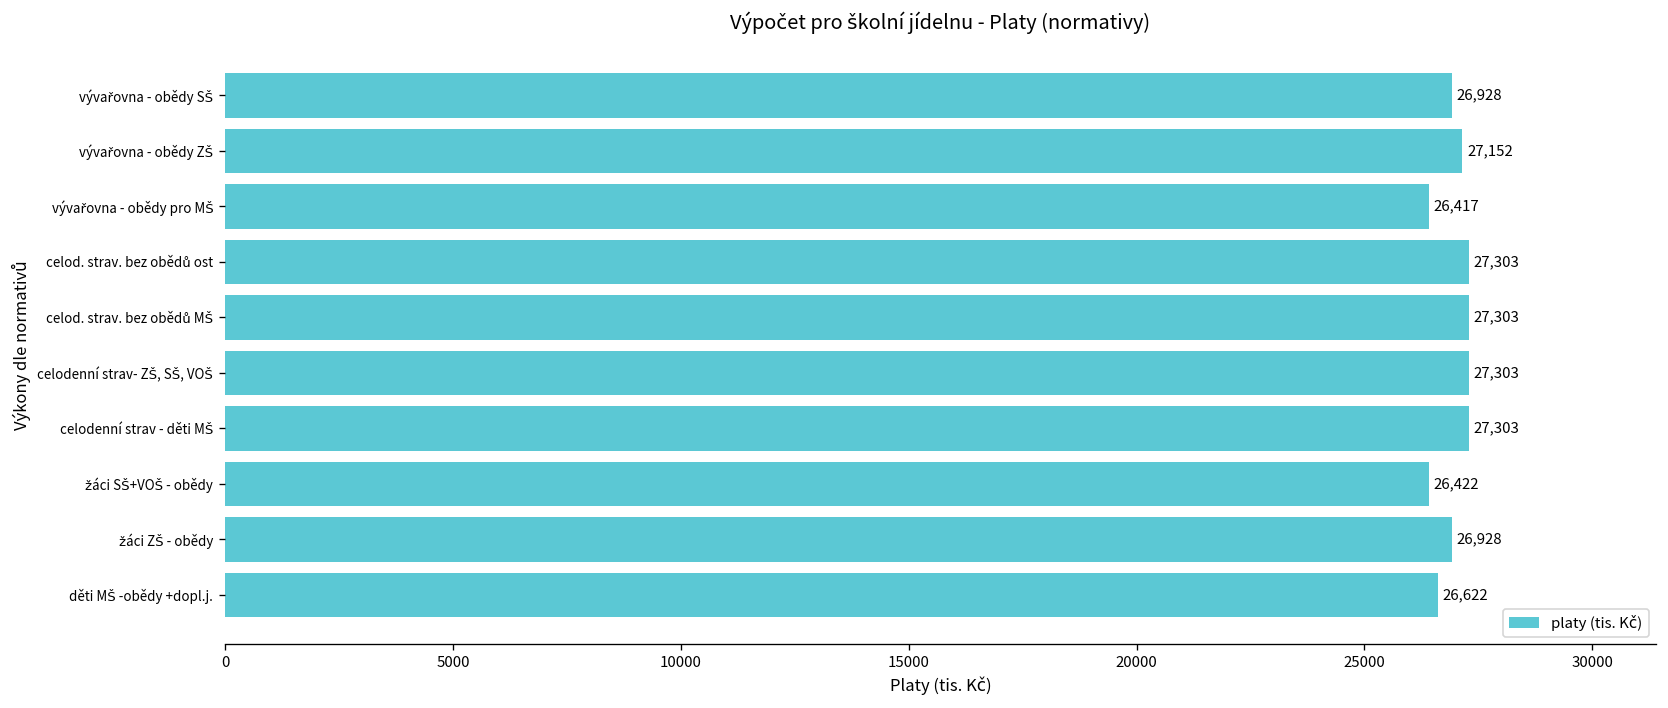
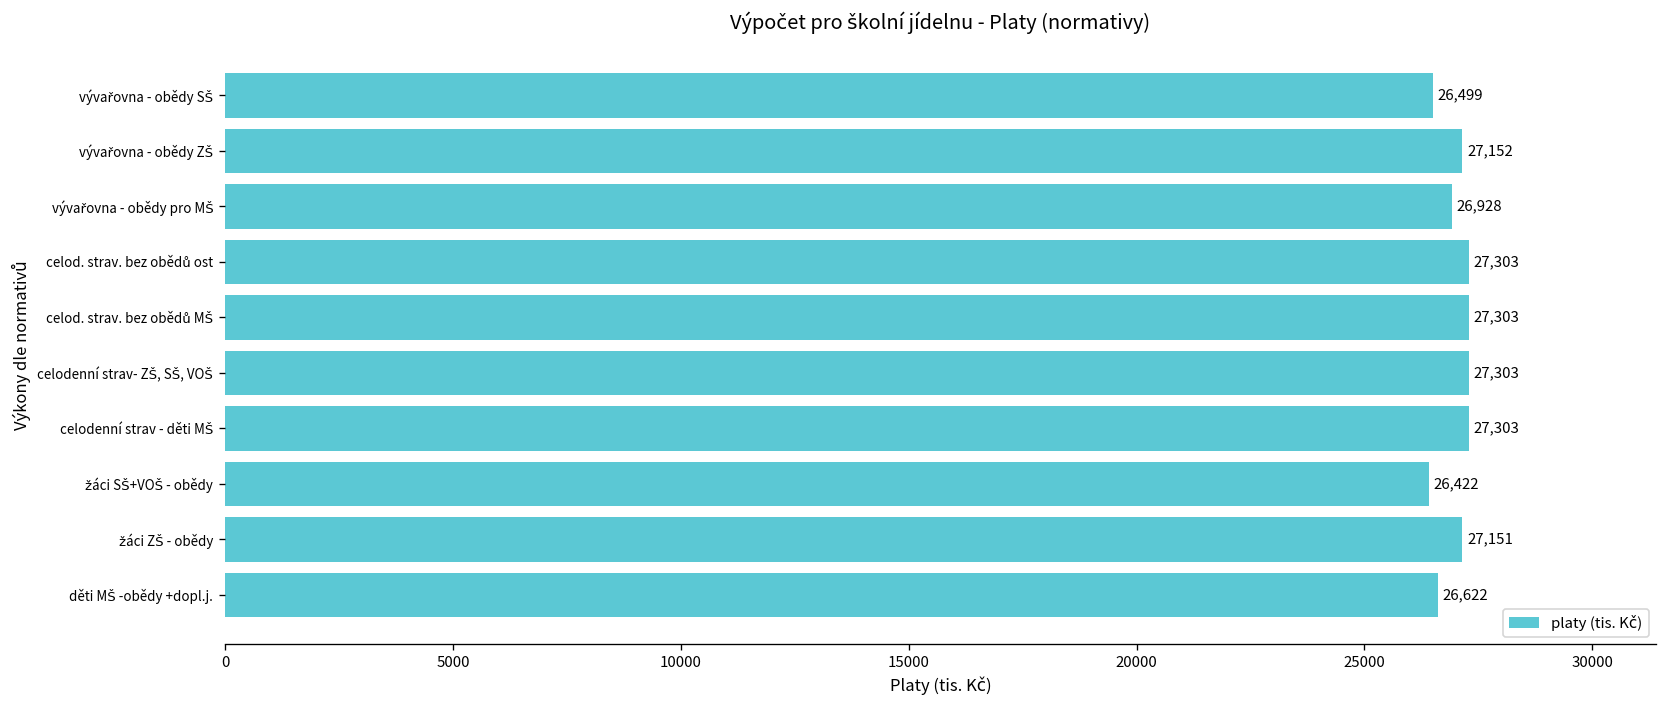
vývařovna - obědy SŠ: 26,928 -> 26,499
vývařovna - obědy pro MŠ: 26,417 -> 26,928
žáci ZŠ - obědy: 26,928 -> 27,151
